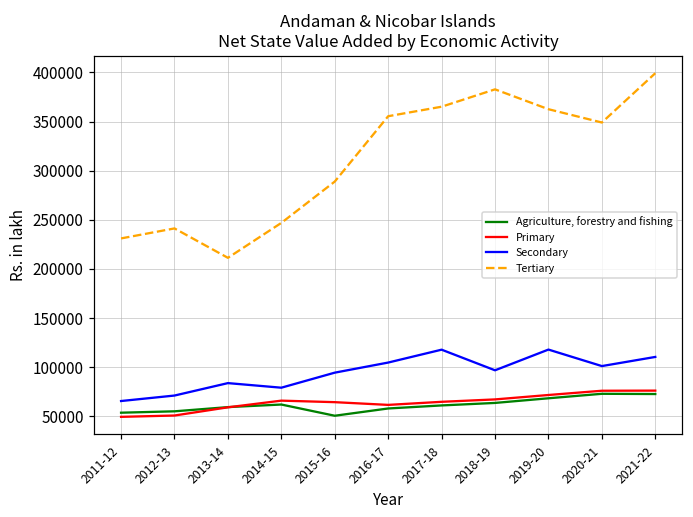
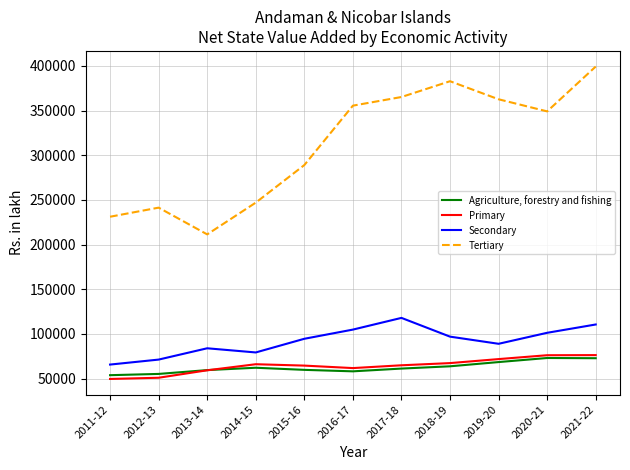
Agriculture, forestry and fishing, 2015-16: 50000 -> 60000
Secondary, 2019-20: 120000 -> 90000
